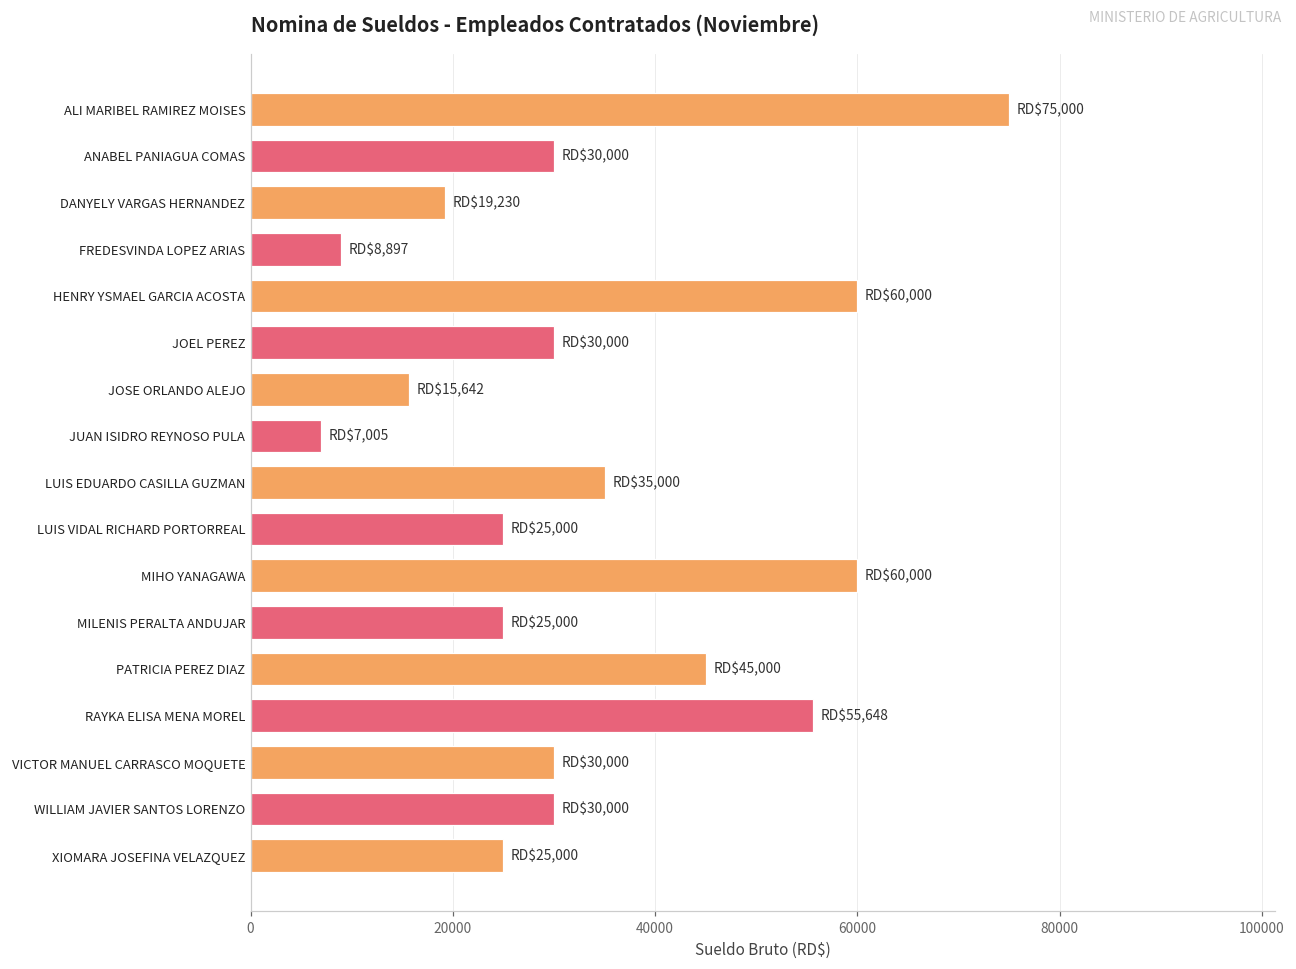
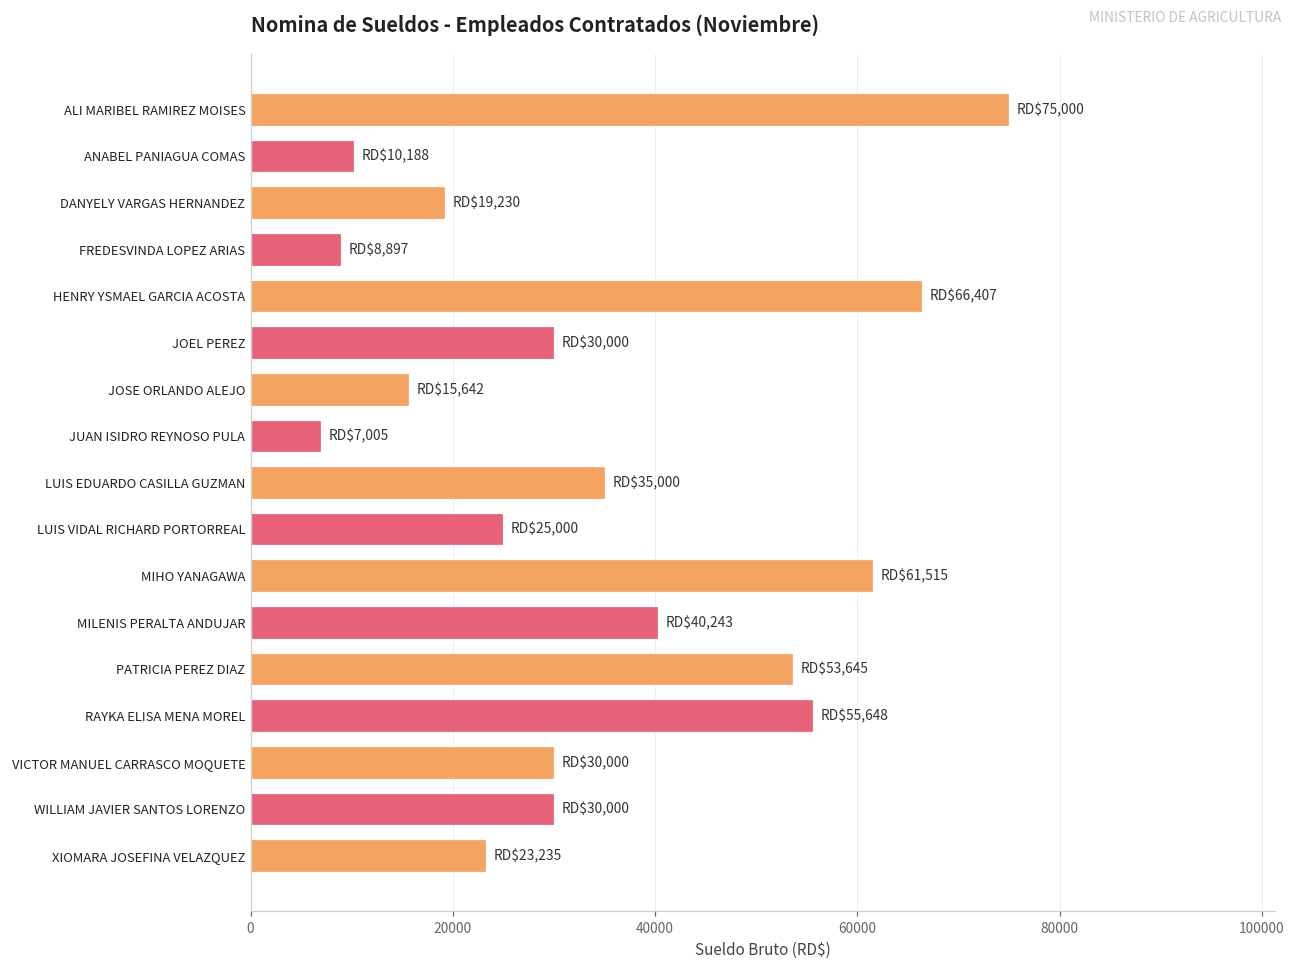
ANABEL PANIAGUA COMAS: $30,000 -> $10,188
HENRY YSMAEL GARCIA ACOSTA: $60,000 -> $66,407
MIHO YANAGAWA: $60,000 -> $61,515
MILENIS PERALTA ANDUJAR: $25,000 -> $40,243
PATRICIA PEREZ DIAZ: $45,000 -> $53,645
XIOMARA JOSEFINA VELAZQUEZ: $25,000 -> $23,235
